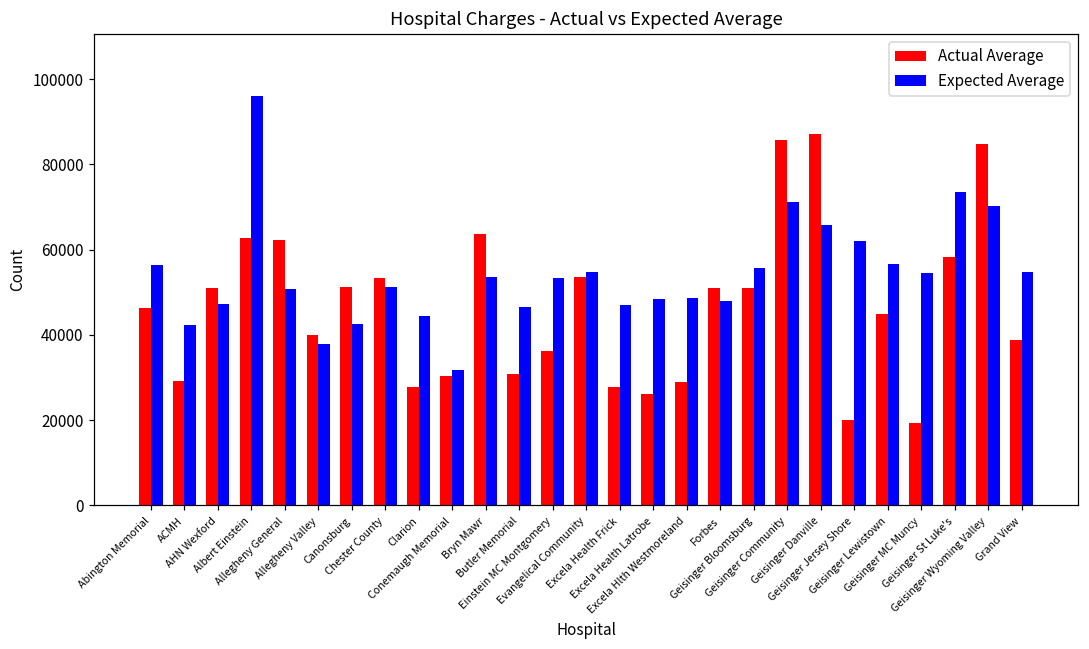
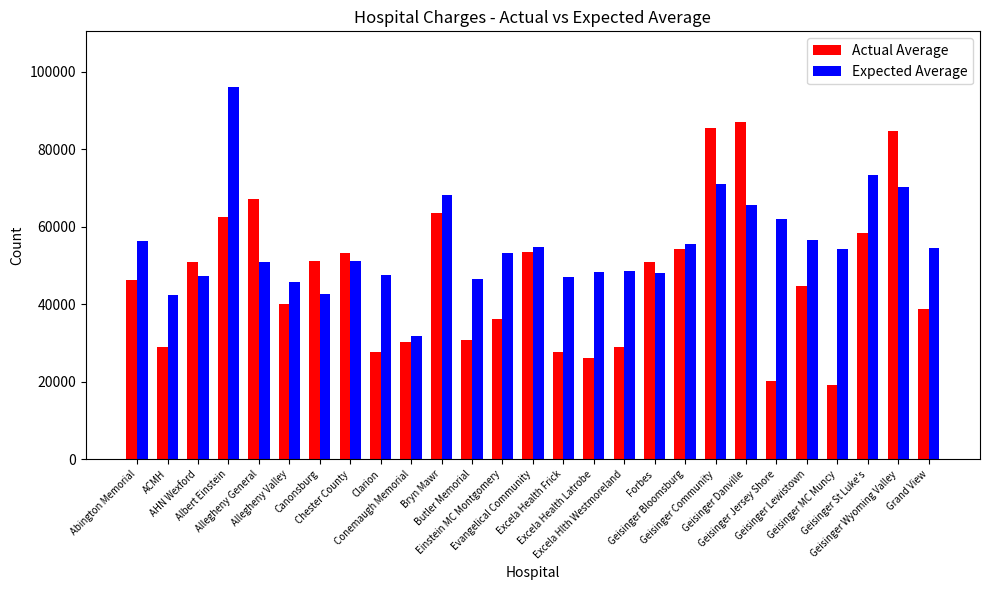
Actual Average, Allegheny General: 62000 -> 67000
Expected Average, Allegheny Valley: 38000 -> 46000
Expected Average, Clarion: 44000 -> 48000
Expected Average, Bryn Mawr: 53000 -> 68000
Actual Average, Geisinger Bloomsburg: 51000 -> 54000
